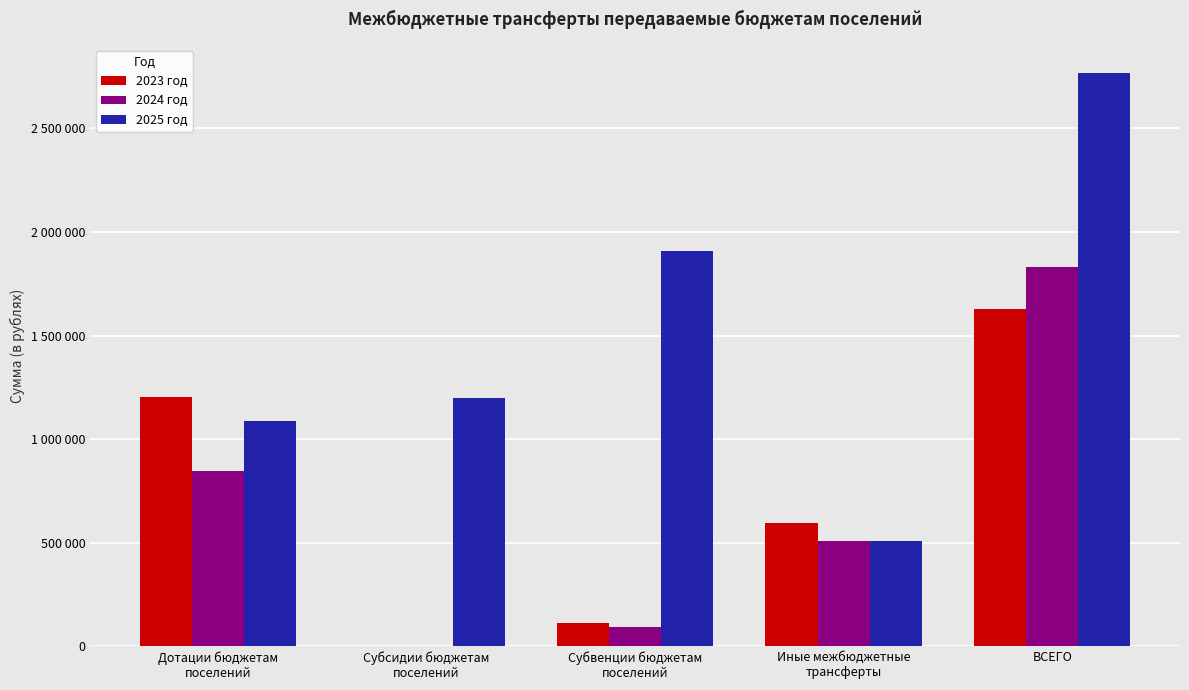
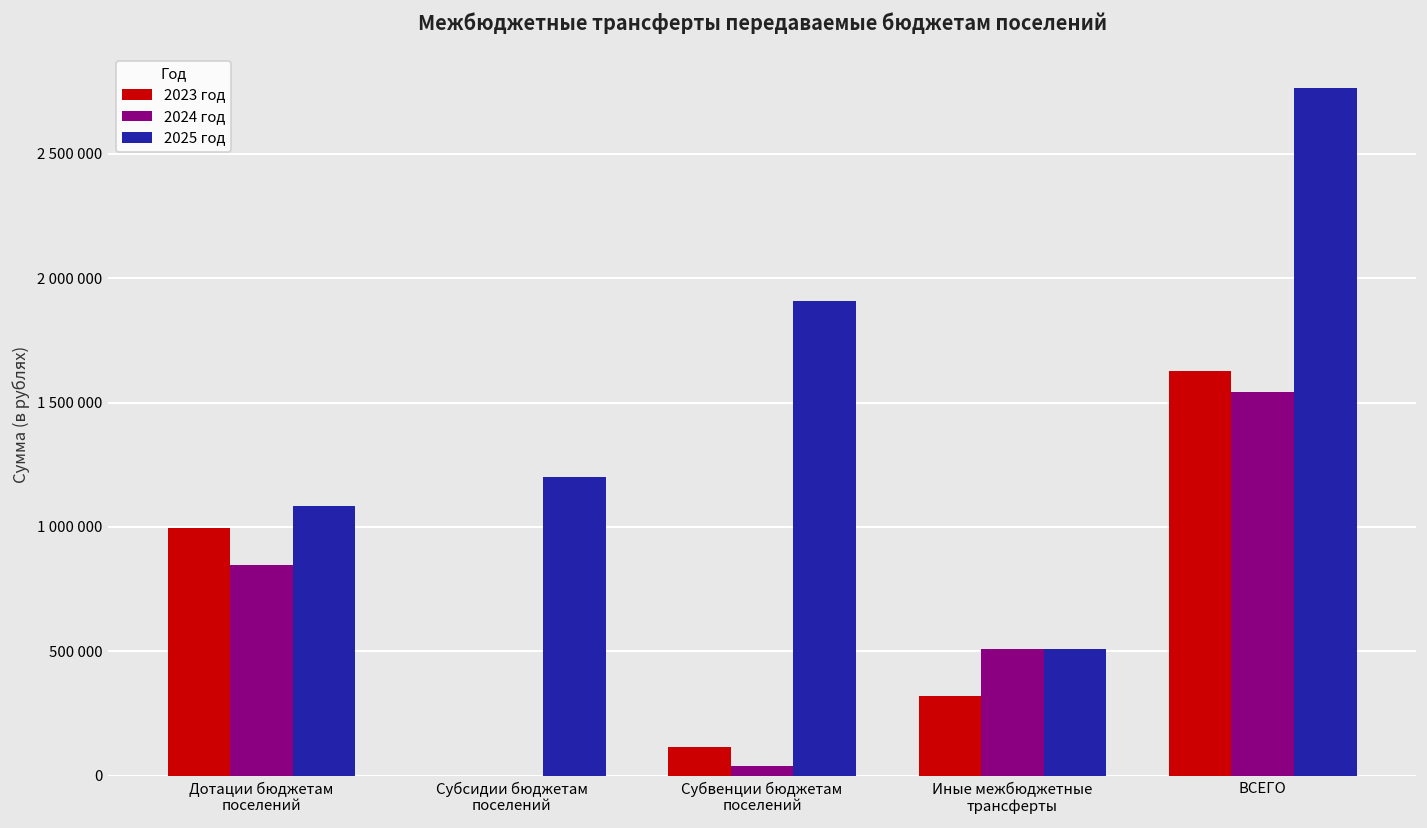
2023 год, Дотации бюджетам поселений: 1200000 -> 1000000
2024 год, Субвенции бюджетам поселений: 90000 -> 40000
2023 год, Иные межбюджетные трансферты: 590000 -> 320000
2024 год, ВСЕГО: 1830000 -> 1540000
